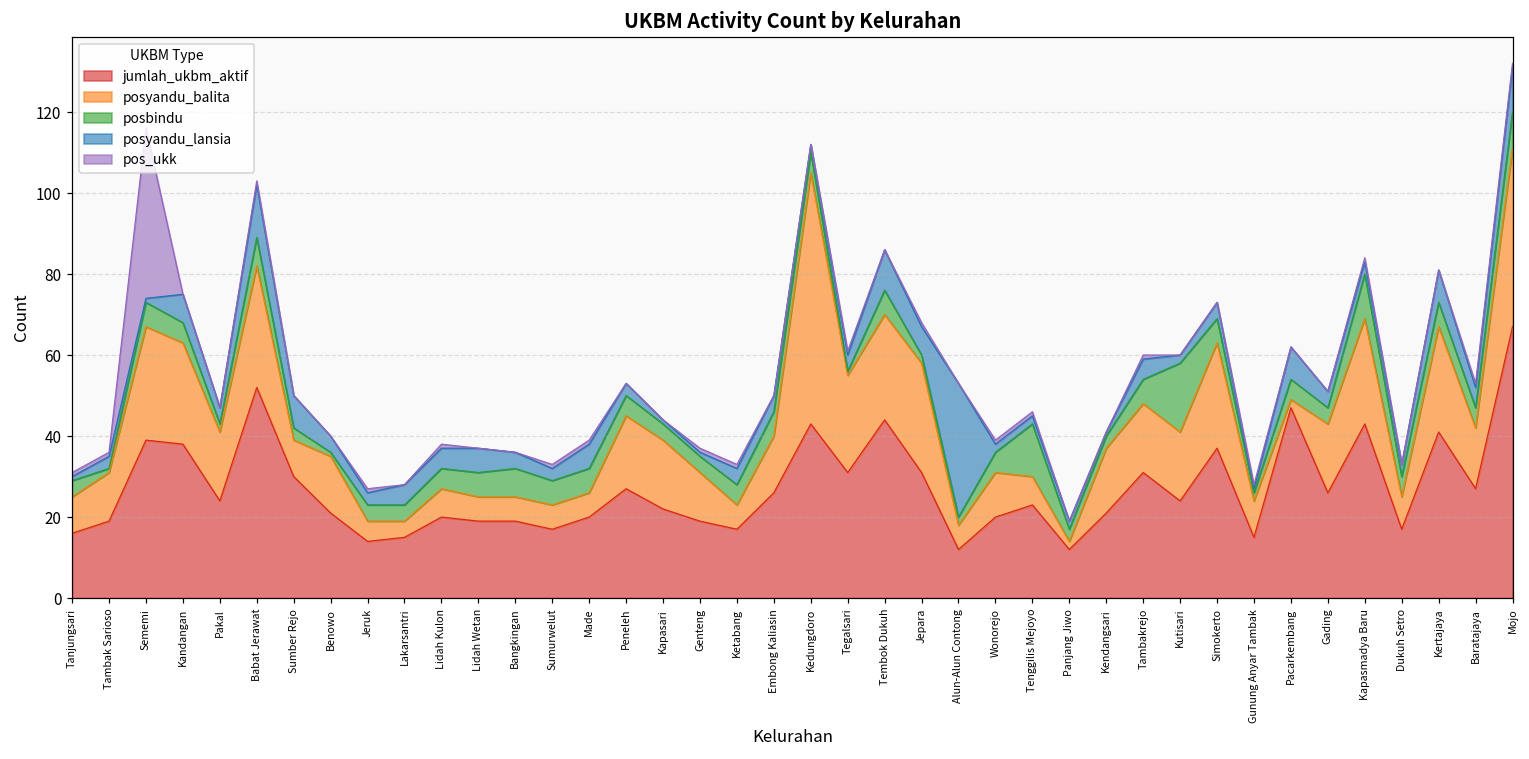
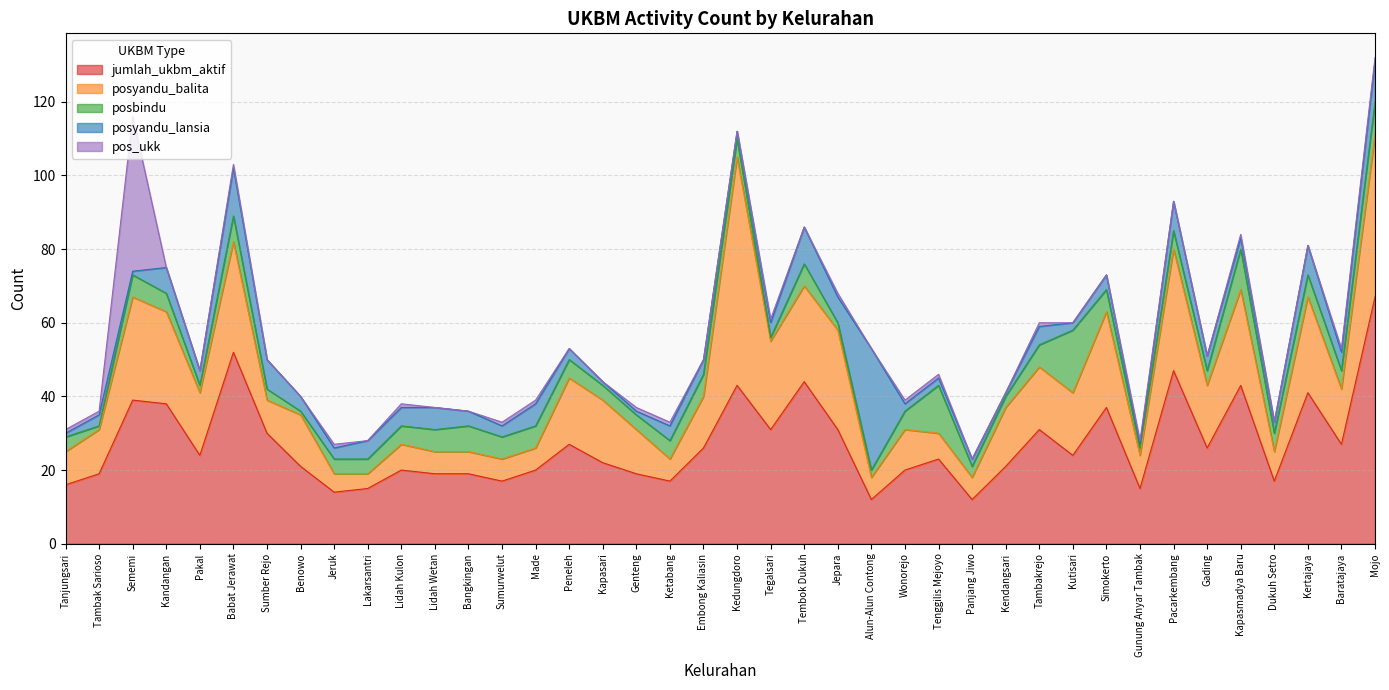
posyandu_balita, Panjang Jiwo: 2 -> 6
posyandu_balita, Pacarkembang: 2 -> 33
